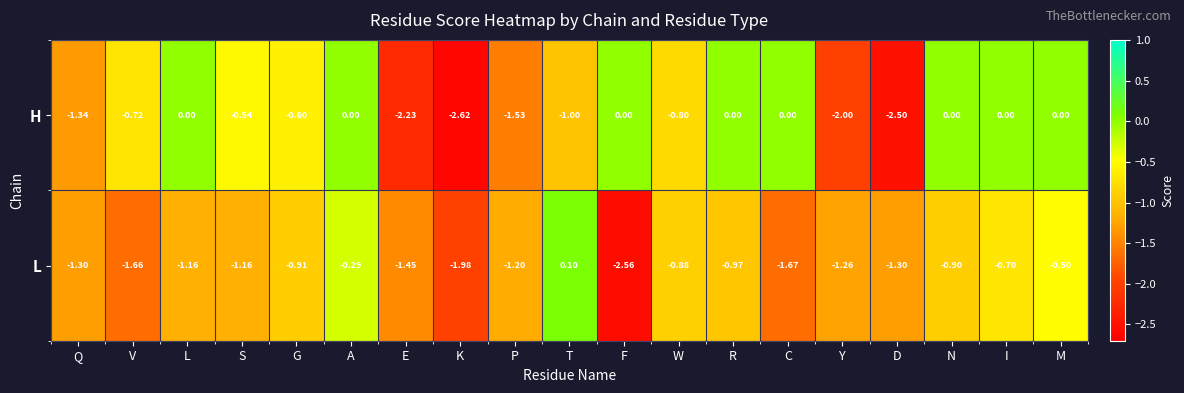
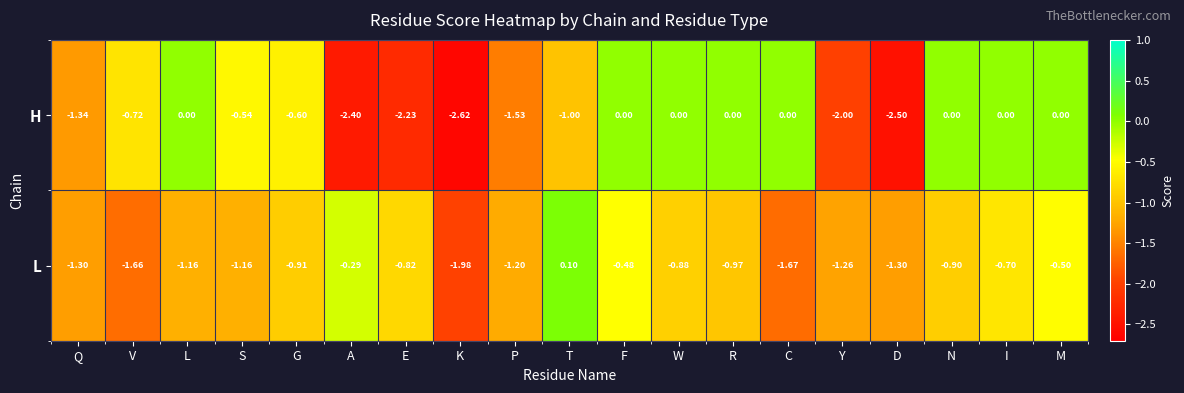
H, A: 0.00 -> -2.40
H, W: -0.80 -> 0.00
L, E: -1.45 -> -0.82
L, F: -2.56 -> -0.48
